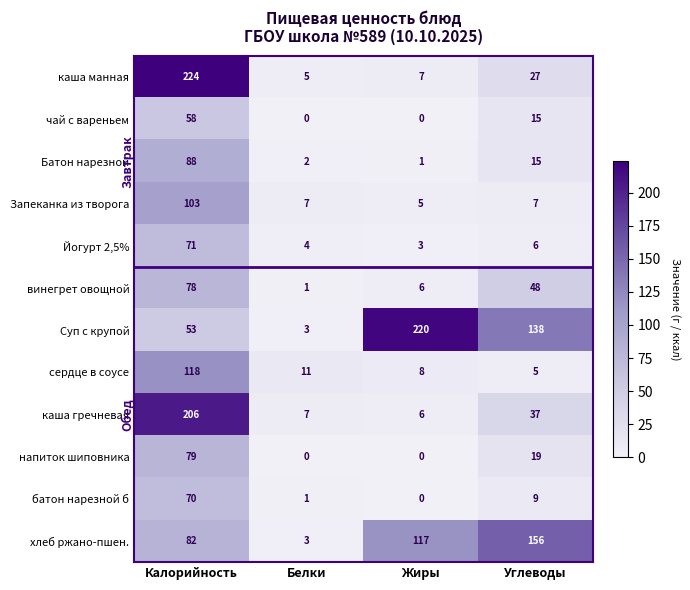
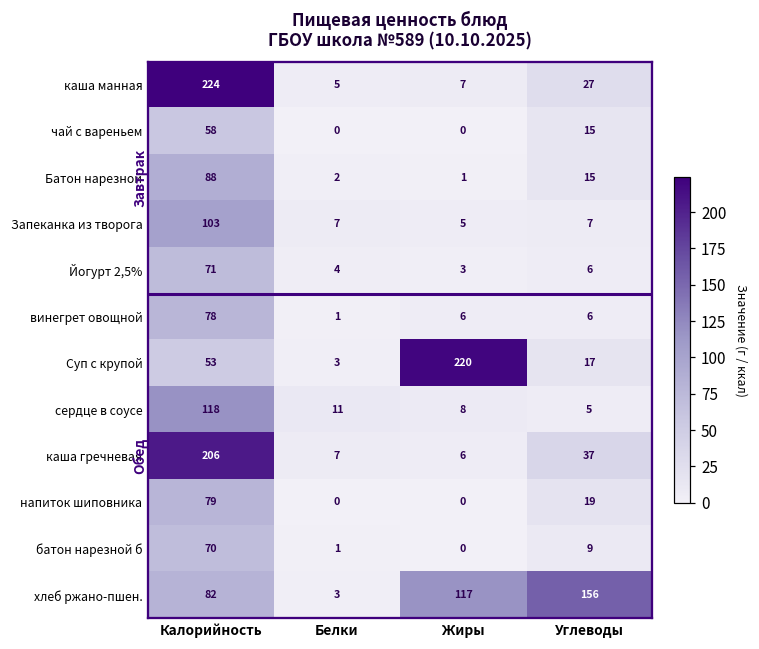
винегрет овощной, Углеводы: 48 -> 6
Суп с крупой, Углеводы: 138 -> 17
